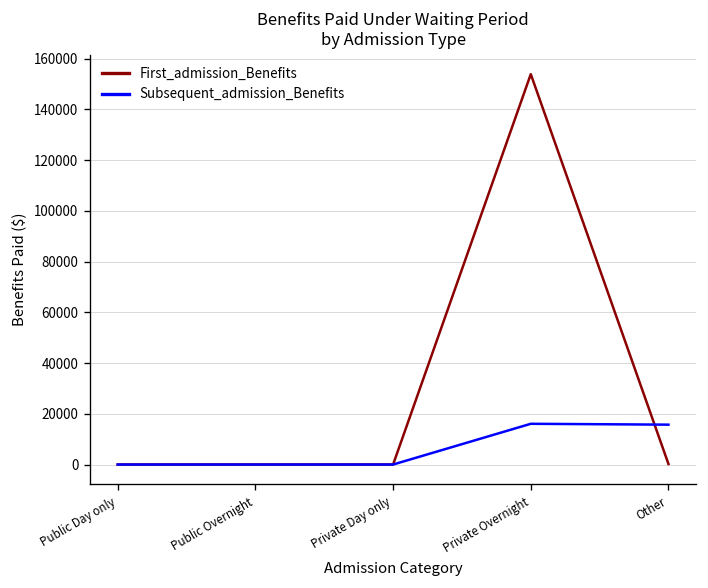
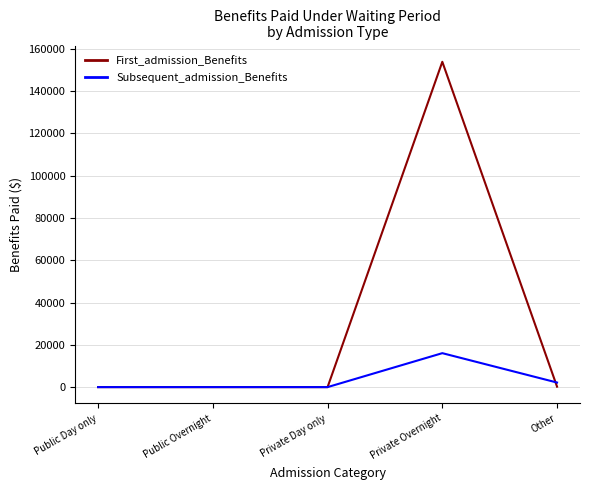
Subsequent_admission_Benefits, Other: 16000 -> 2000
